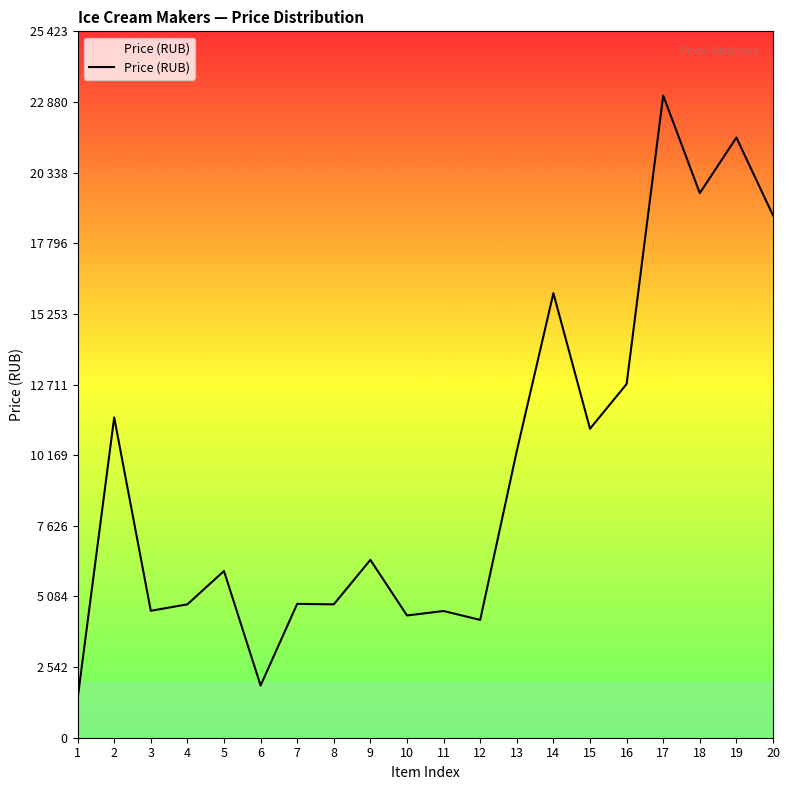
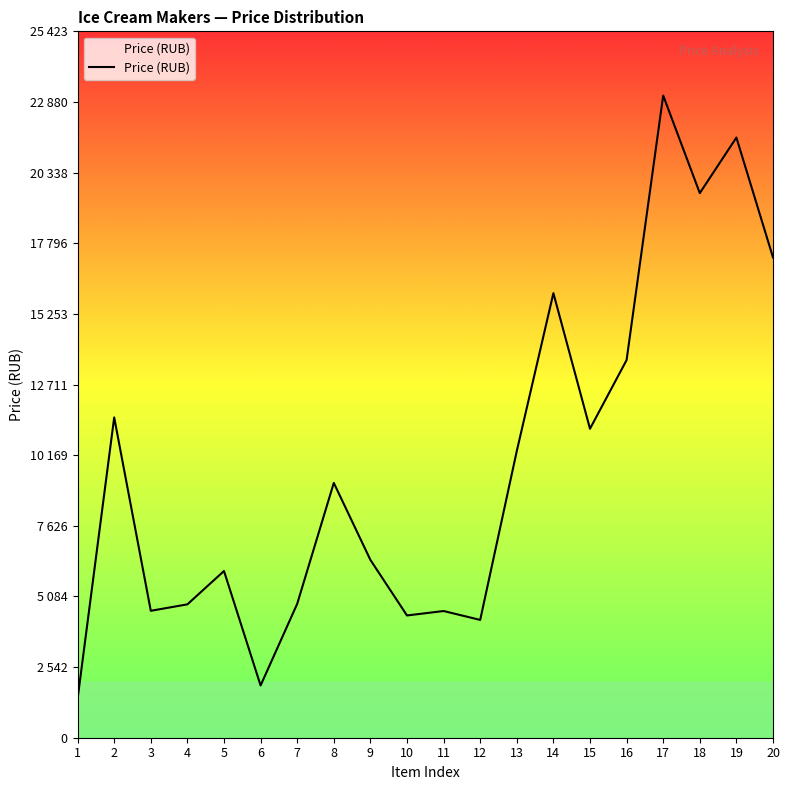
Price (RUB), 8: 4800 -> 9200
Price (RUB), 16: 12700 -> 13600
Price (RUB), 20: 18800 -> 17300
